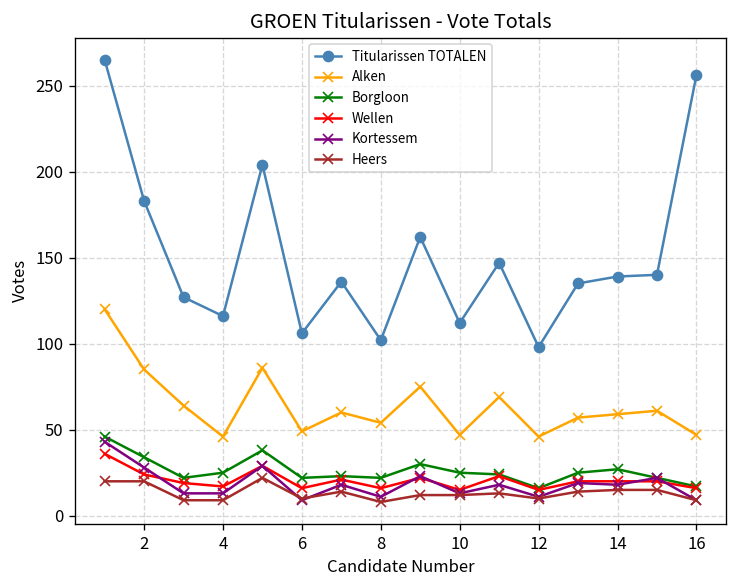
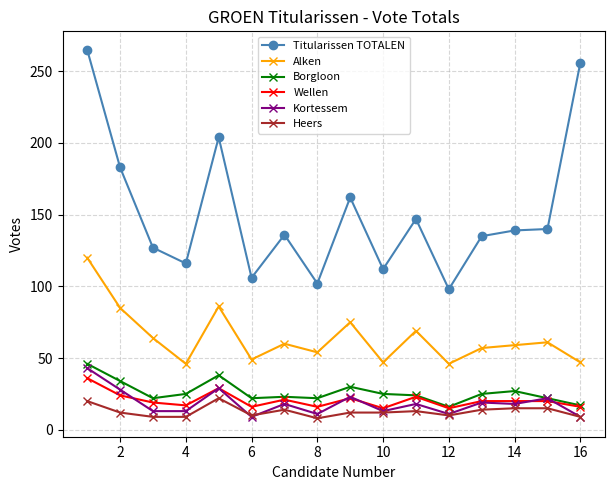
Heers, 2: 20 -> 12
